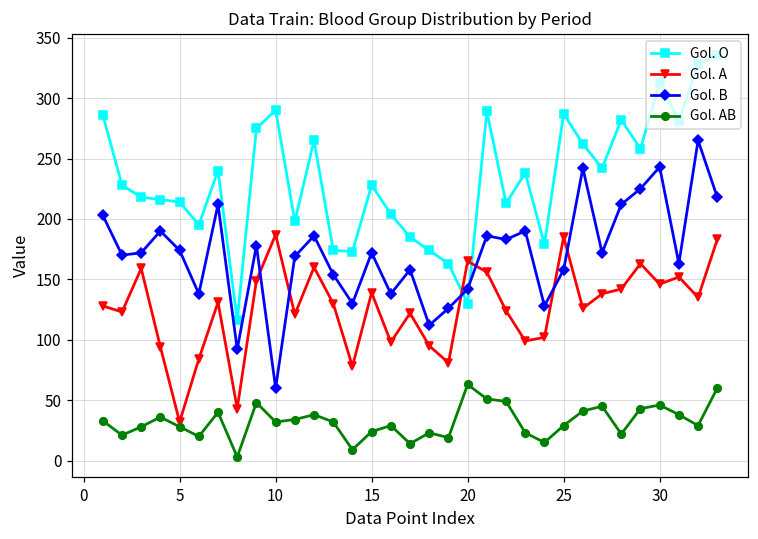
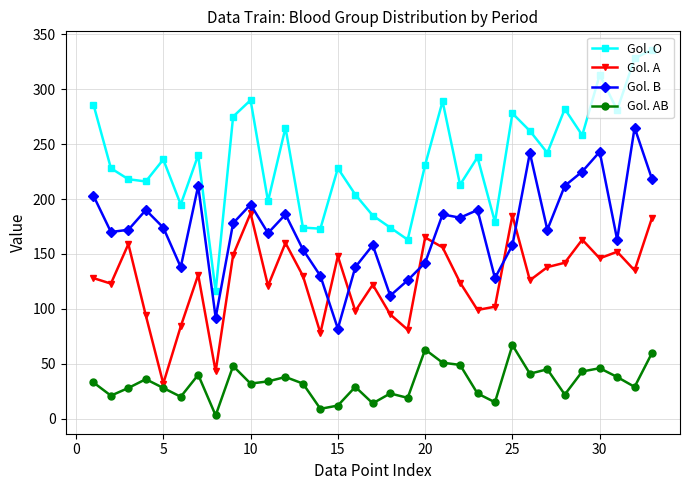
Gol. O, 5: 214 -> 236
Gol. B, 10: 60 -> 195
Gol. A, 15: 139 -> 148
Gol. B, 15: 172 -> 82
Gol. AB, 15: 24 -> 12
Gol. O, 20: 130 -> 231
Gol. O, 25: 287 -> 278
Gol. AB, 25: 29 -> 67
